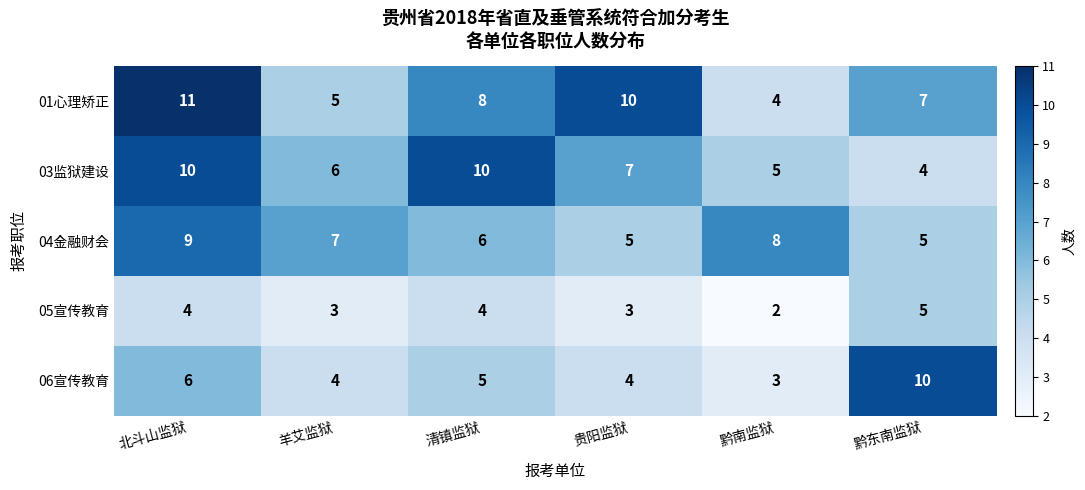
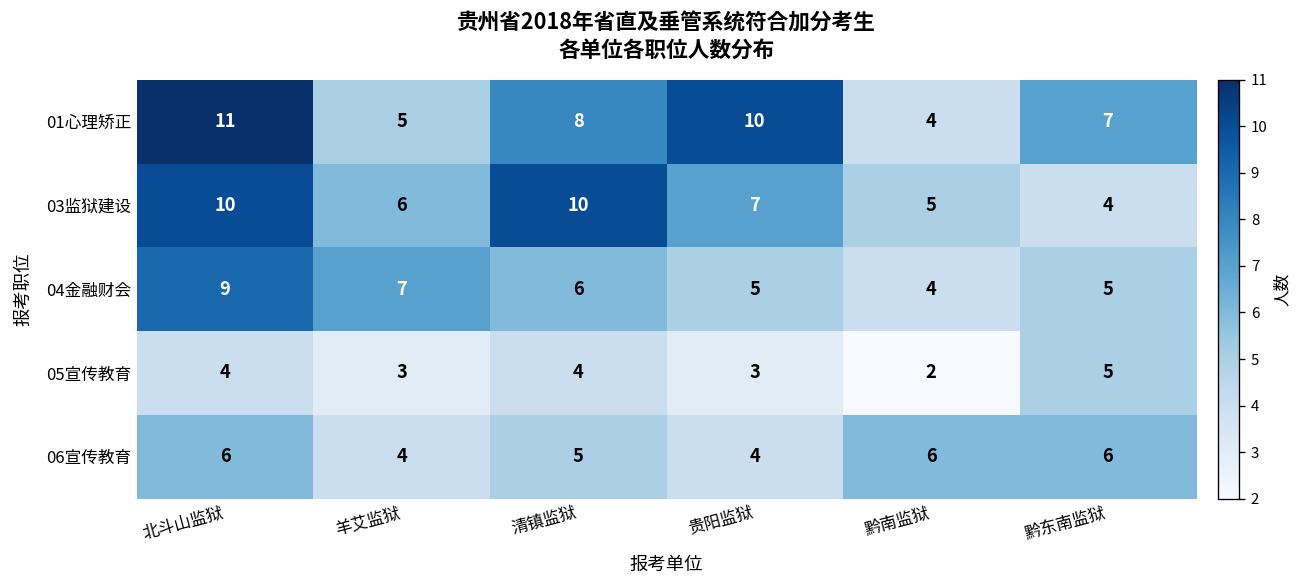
04金融财会, 黔南监狱: 8 -> 4
06宣传教育, 黔南监狱: 3 -> 6
06宣传教育, 黔东南监狱: 10 -> 6
